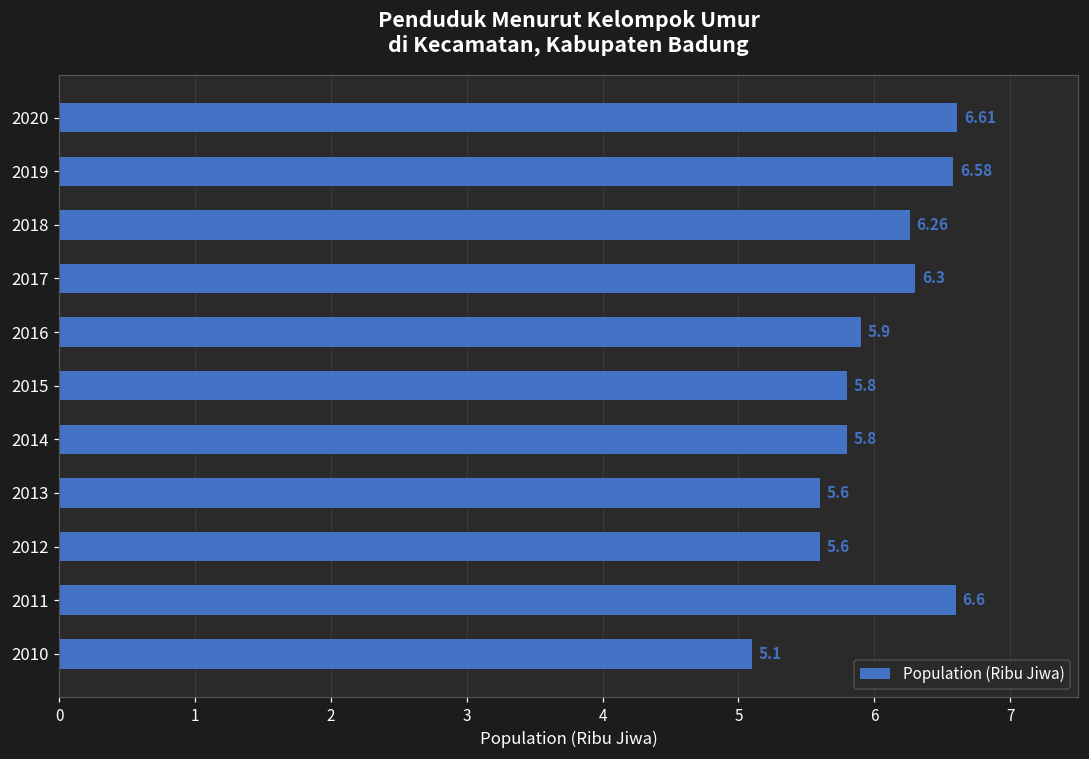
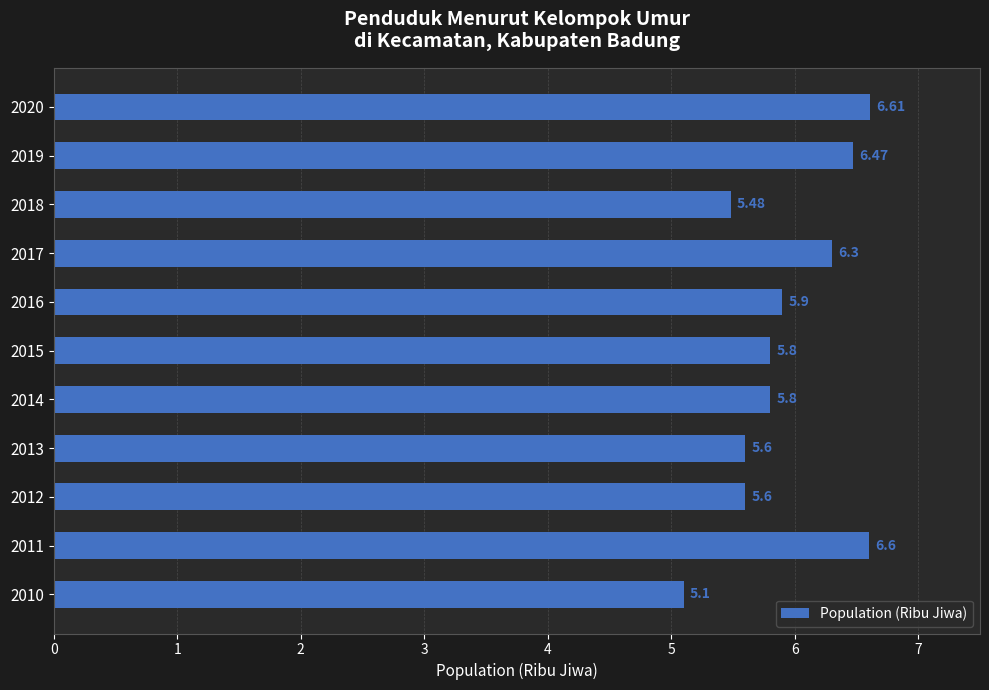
2019: 6.58 -> 6.47
2018: 6.26 -> 5.48
